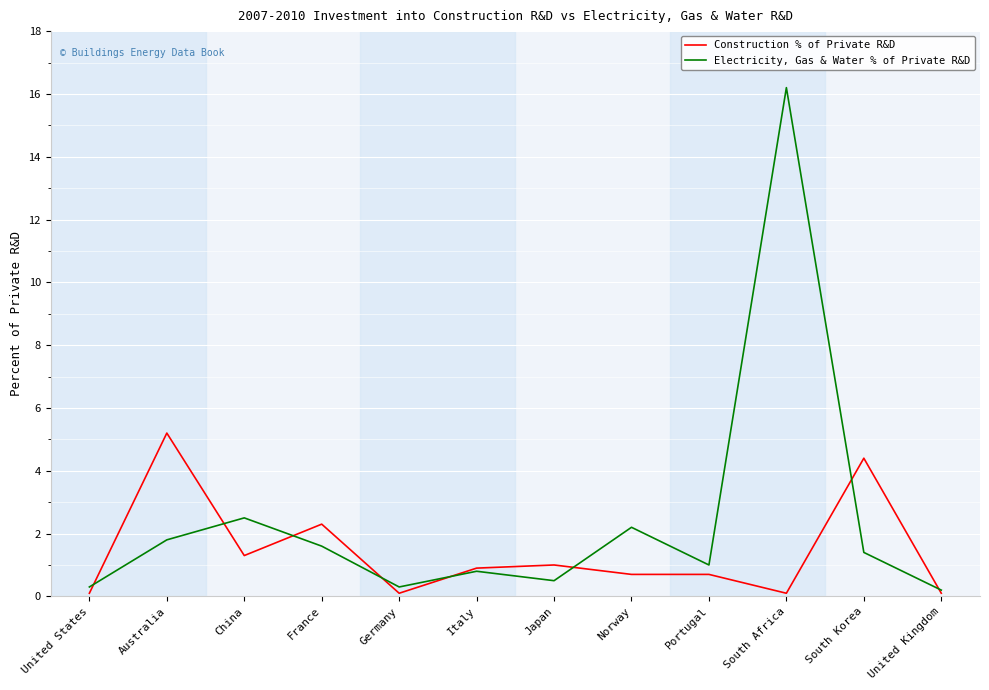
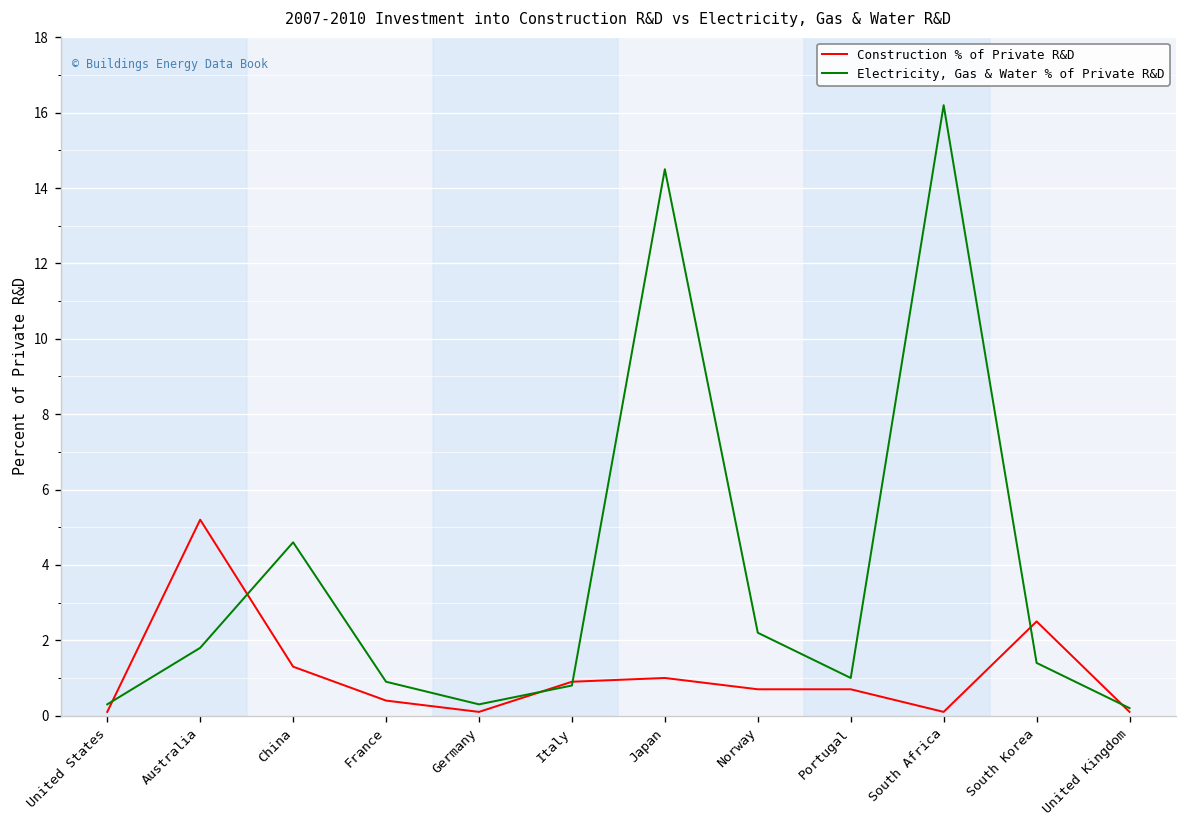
Electricity, Gas & Water % of Private R&D, China: 2.5 -> 4.6
Construction % of Private R&D, France: 2.3 -> 0.4
Electricity, Gas & Water % of Private R&D, France: 1.6 -> 0.9
Electricity, Gas & Water % of Private R&D, Japan: 0.5 -> 14.5
Construction % of Private R&D, South Korea: 4.4 -> 2.5
